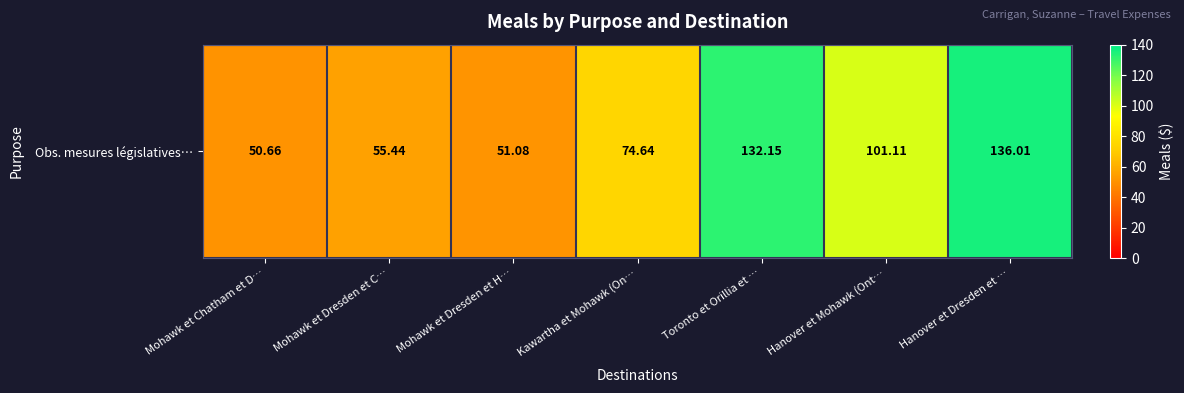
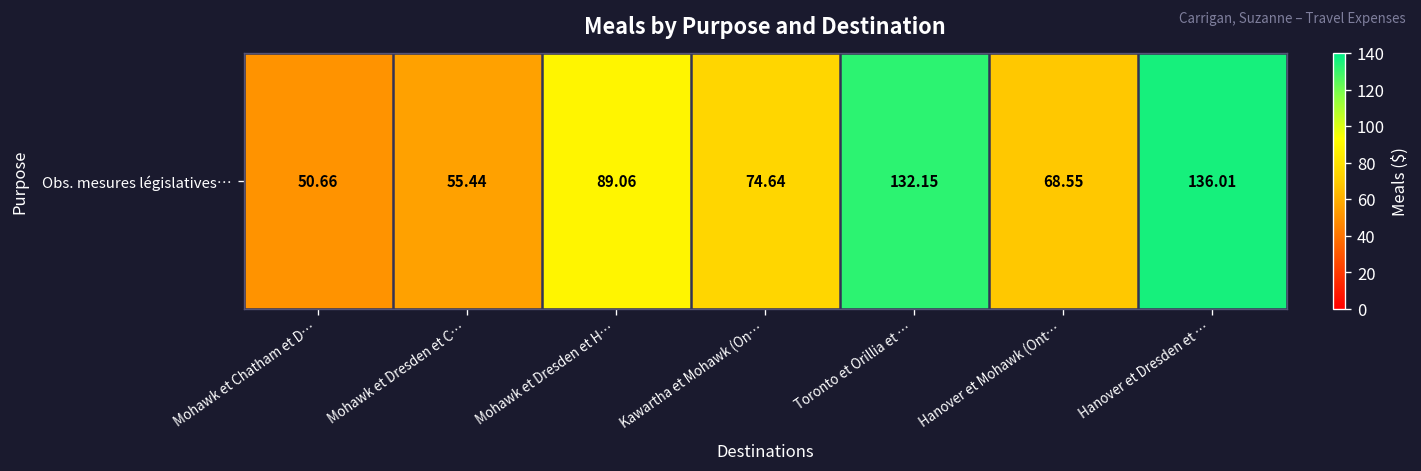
Obs. mesures législatives…, Mohawk et Dresden et H…: 51.08 -> 89.06
Obs. mesures législatives…, Hanover et Mohawk (Ont…: 101.11 -> 68.55
